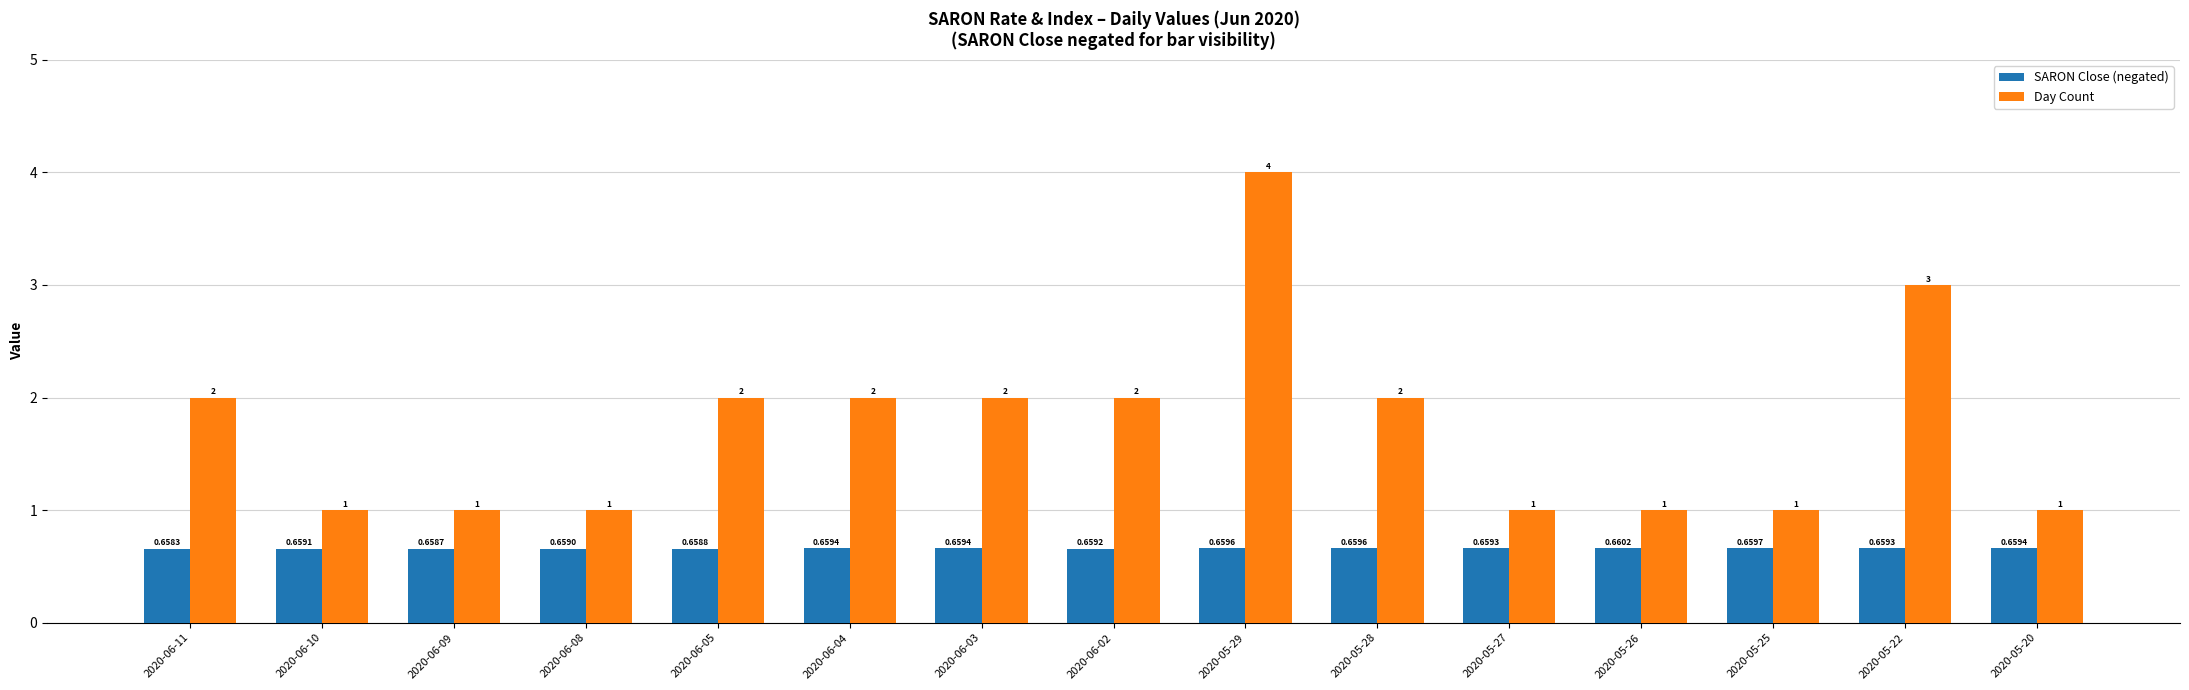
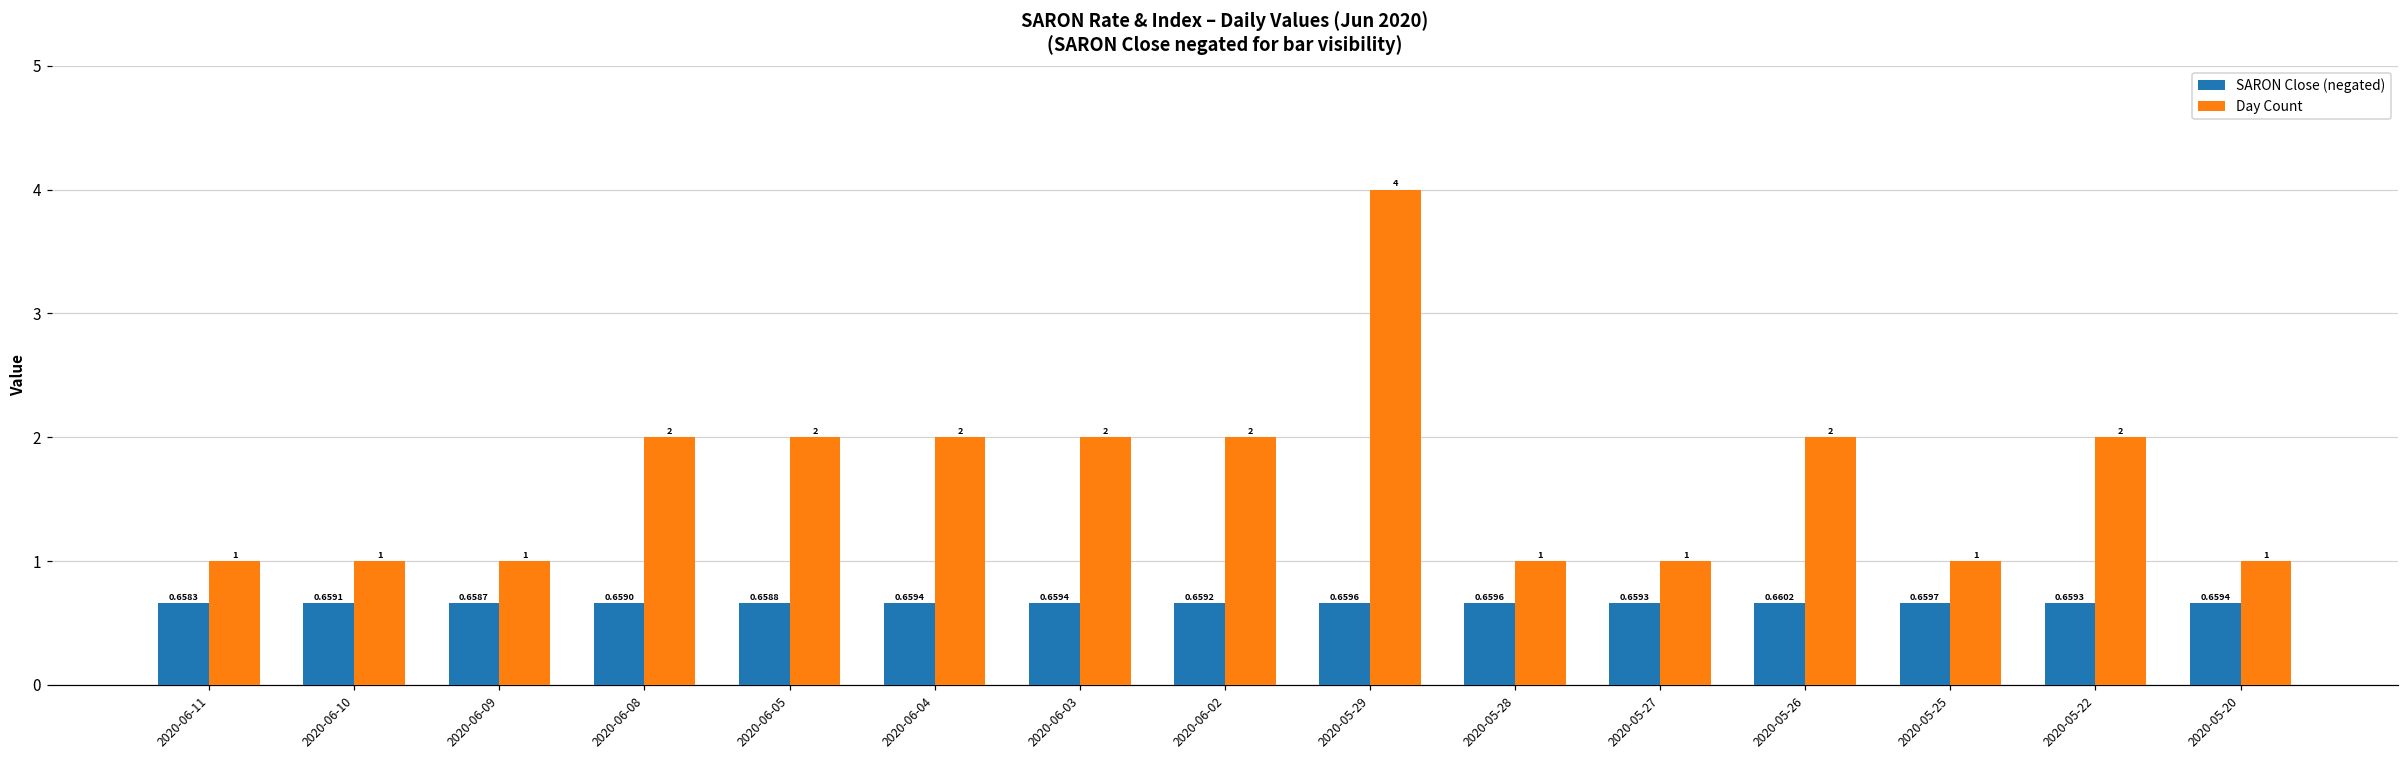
Day Count, 2020-06-11: 2 -> 1
Day Count, 2020-06-08: 1 -> 2
Day Count, 2020-05-28: 2 -> 1
Day Count, 2020-05-26: 1 -> 2
Day Count, 2020-05-22: 3 -> 2
